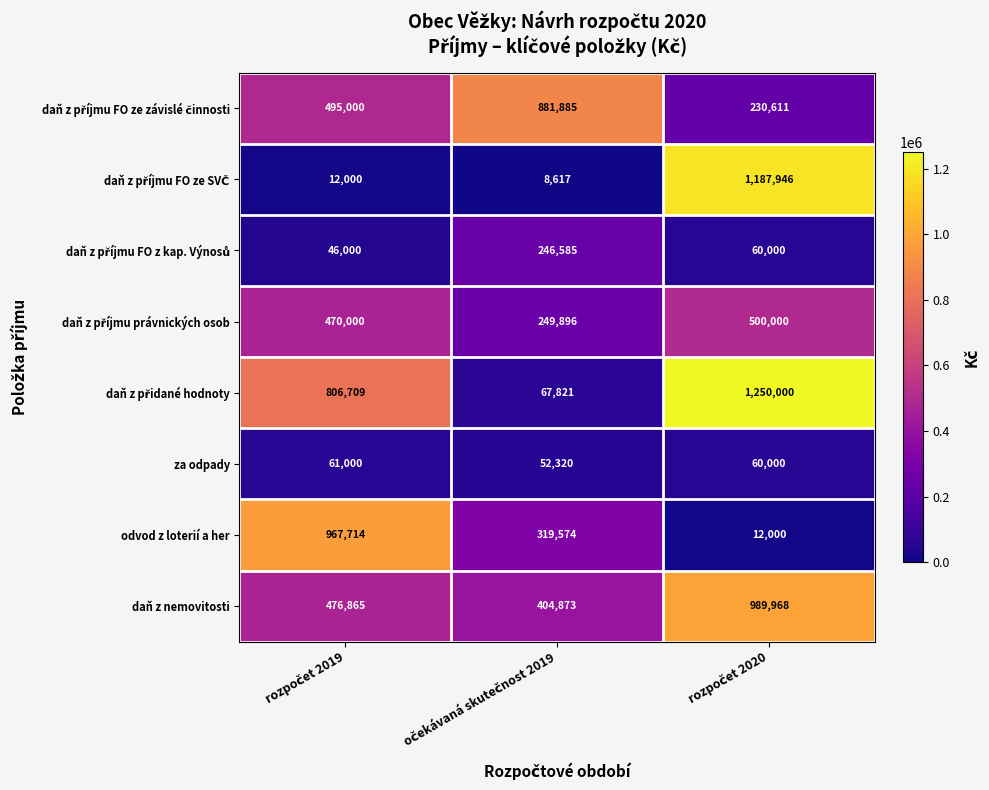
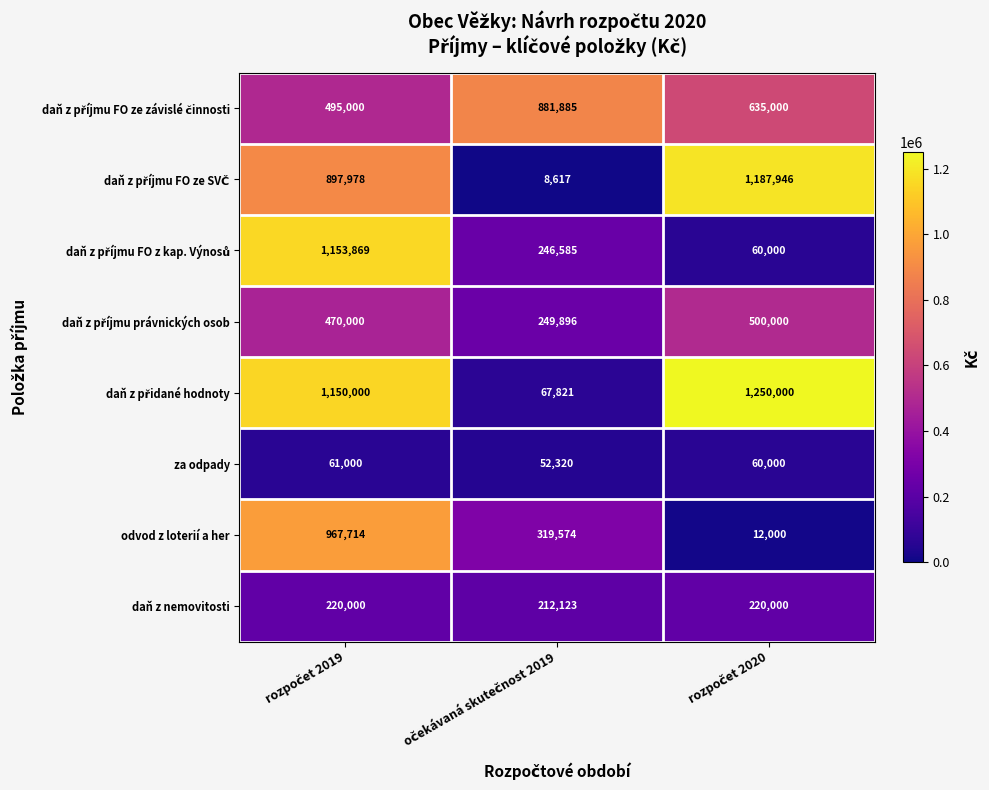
daň z příjmu FO ze závislé činnosti, rozpočet 2020: 230,611 -> 635,000
daň z příjmu FO ze SVČ, rozpočet 2019: 12,000 -> 897,978
daň z příjmu FO z kap. Výnosů, rozpočet 2019: 46,000 -> 1,153,869
daň z přidané hodnoty, rozpočet 2019: 806,709 -> 1,150,000
daň z nemovitosti, rozpočet 2019: 476,865 -> 220,000
daň z nemovitosti, očekávaná skutečnost 2019: 404,873 -> 212,123
daň z nemovitosti, rozpočet 2020: 989,968 -> 220,000
